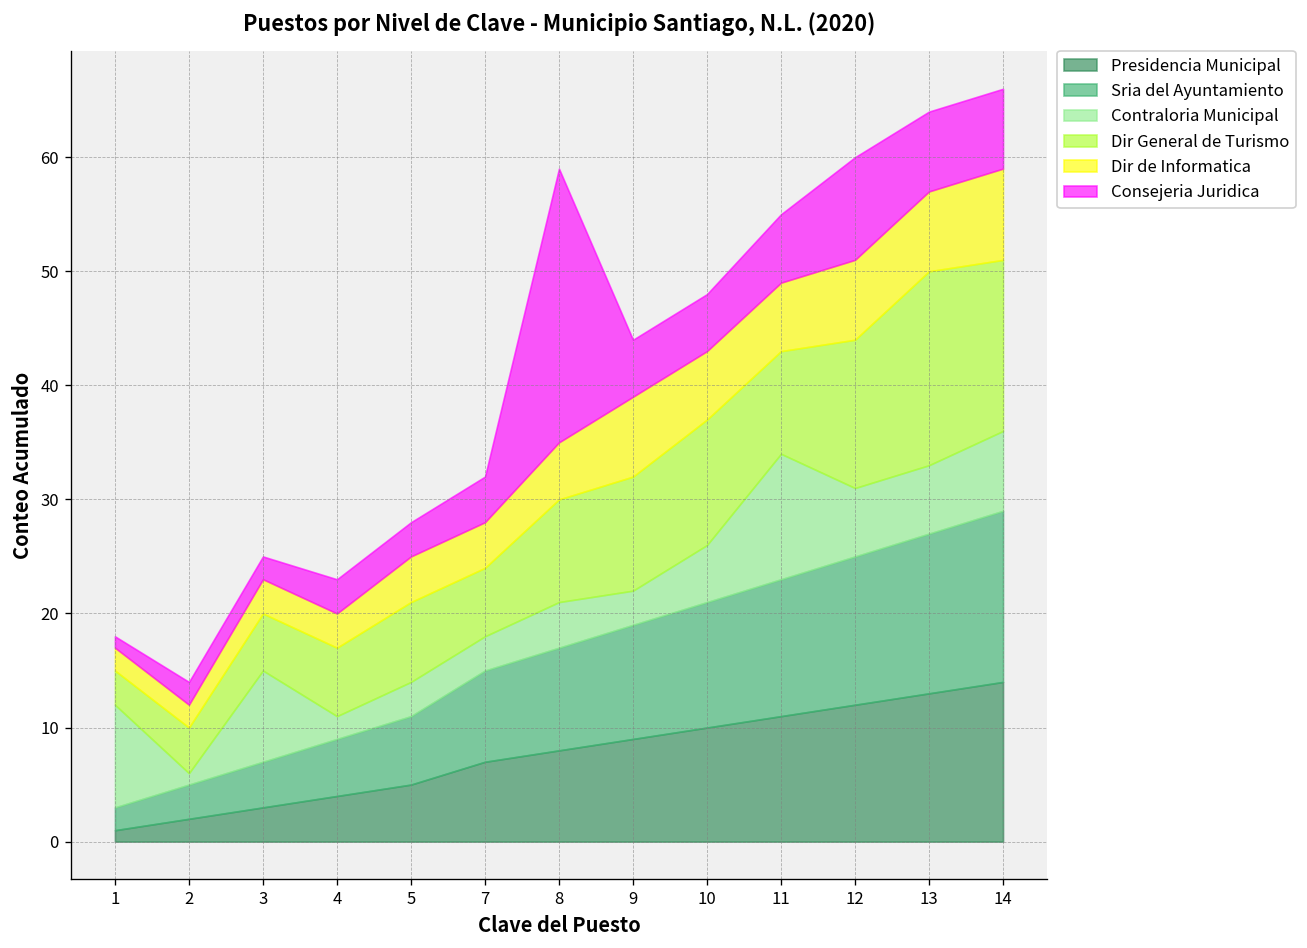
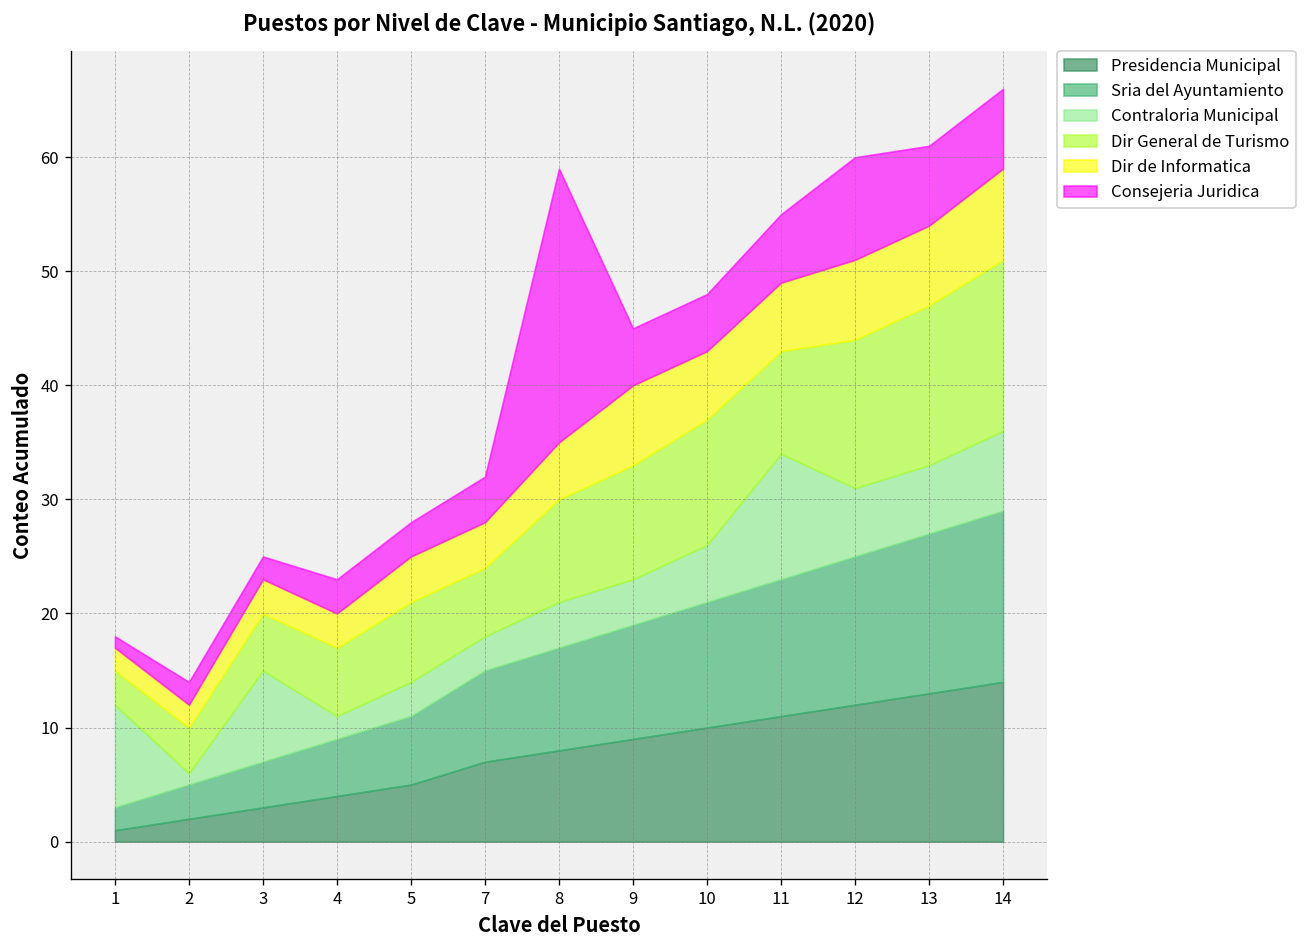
Contraloria Municipal, 9: 3 -> 4
Dir General de Turismo, 13: 17 -> 14
